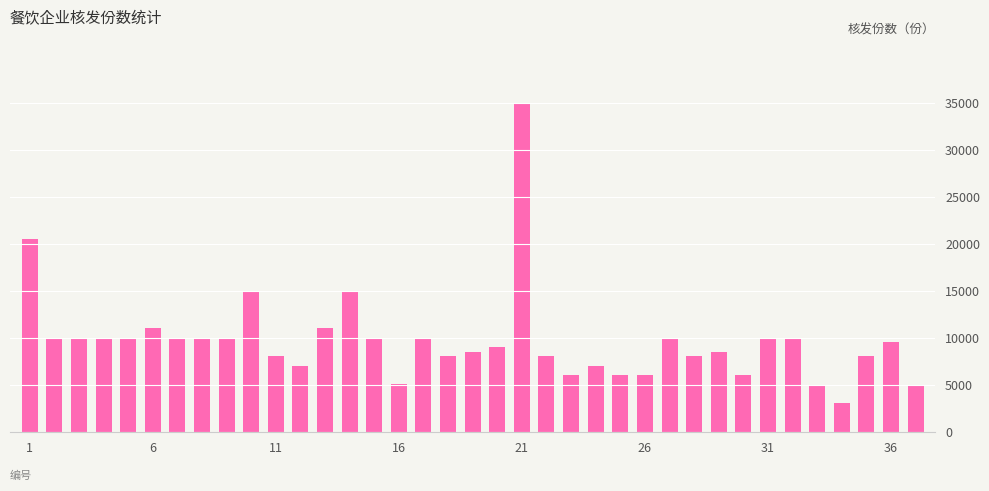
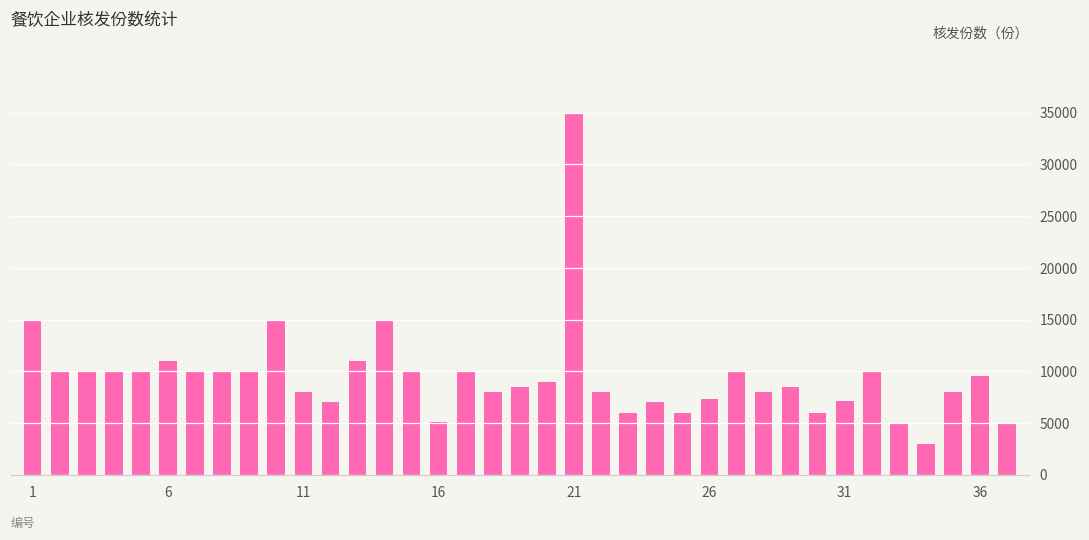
1: 20000 -> 15000
26: 6000 -> 7000
31: 10000 -> 7000
